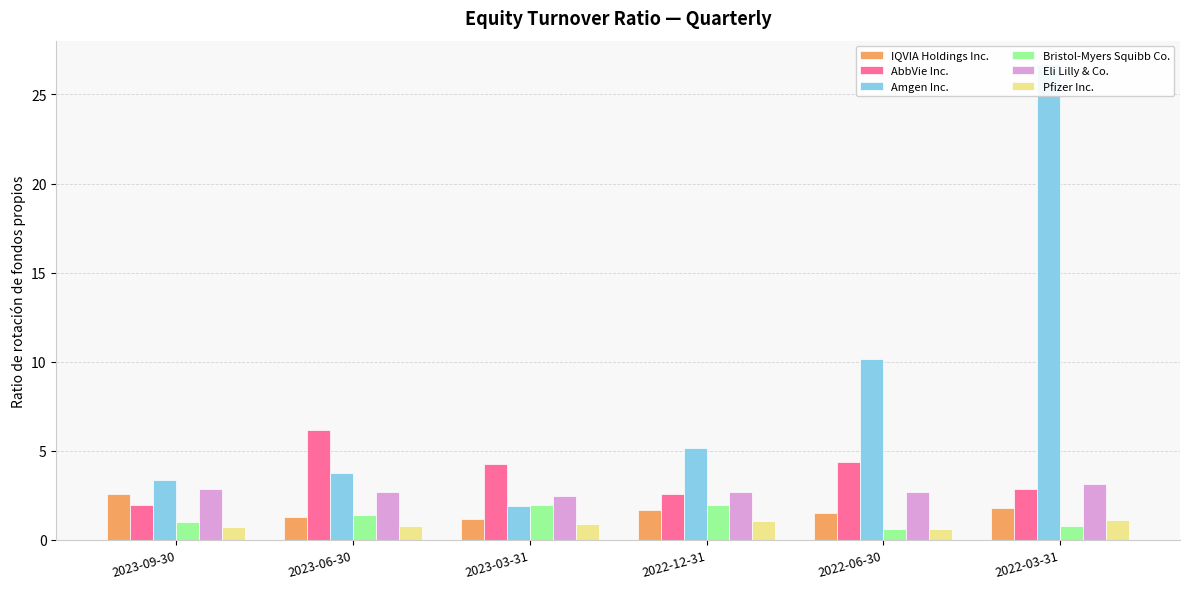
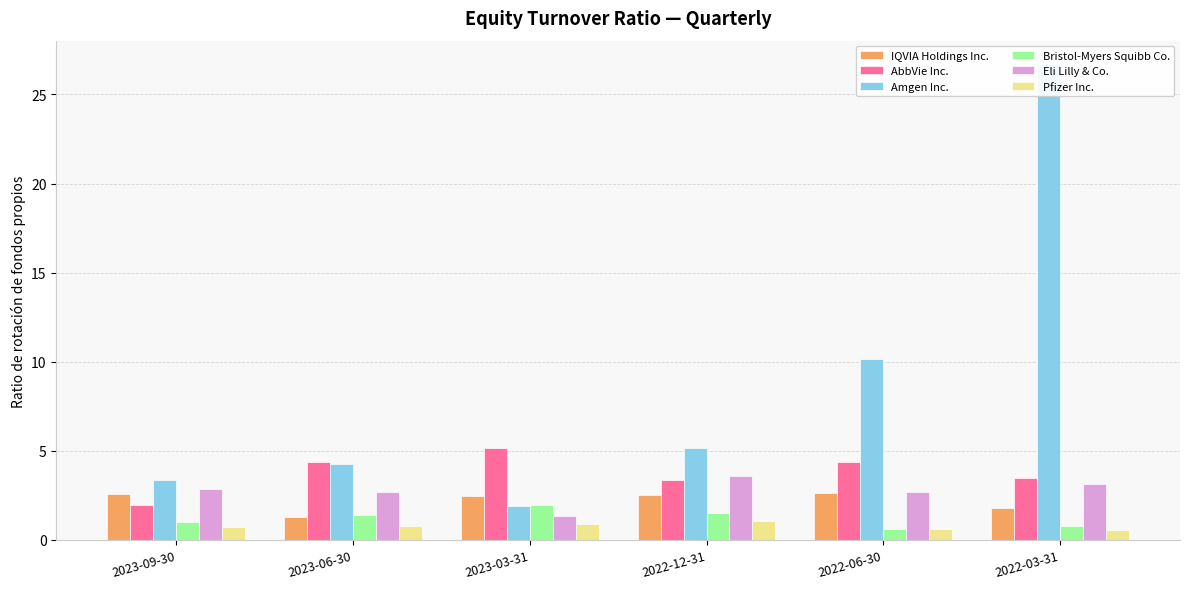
AbbVie Inc., 2023-06-30: 6.2 -> 4.4
Amgen Inc., 2023-06-30: 3.7 -> 4.3
IQVIA Holdings Inc., 2023-03-31: 1.2 -> 2.4
AbbVie Inc., 2023-03-31: 4.3 -> 5.2
Eli Lilly & Co., 2023-03-31: 2.5 -> 1.4
IQVIA Holdings Inc., 2022-12-31: 1.7 -> 2.5
AbbVie Inc., 2022-12-31: 2.6 -> 3.4
Bristol-Myers Squibb Co., 2022-12-31: 2.0 -> 1.5
Eli Lilly & Co., 2022-12-31: 2.7 -> 3.6
IQVIA Holdings Inc., 2022-06-30: 1.5 -> 2.6
AbbVie Inc., 2022-03-31: 2.9 -> 3.5
Pfizer Inc., 2022-03-31: 1.1 -> 0.5
